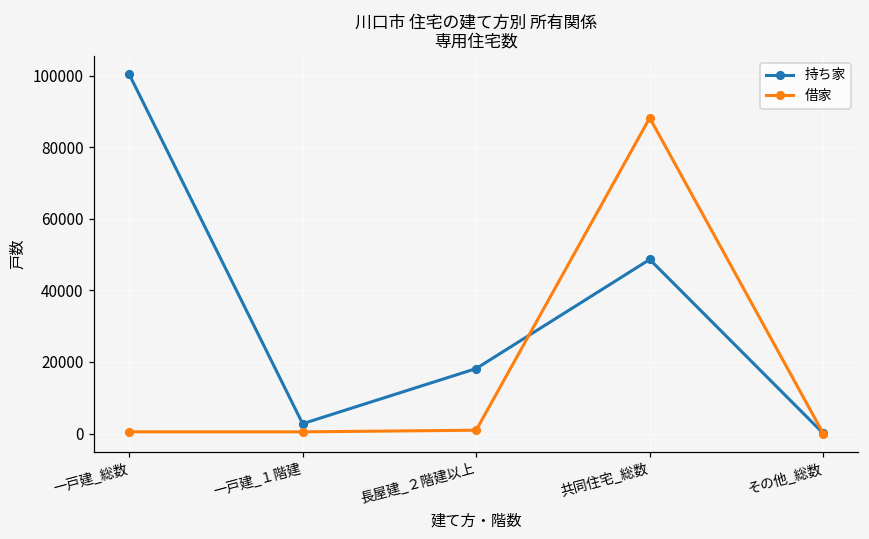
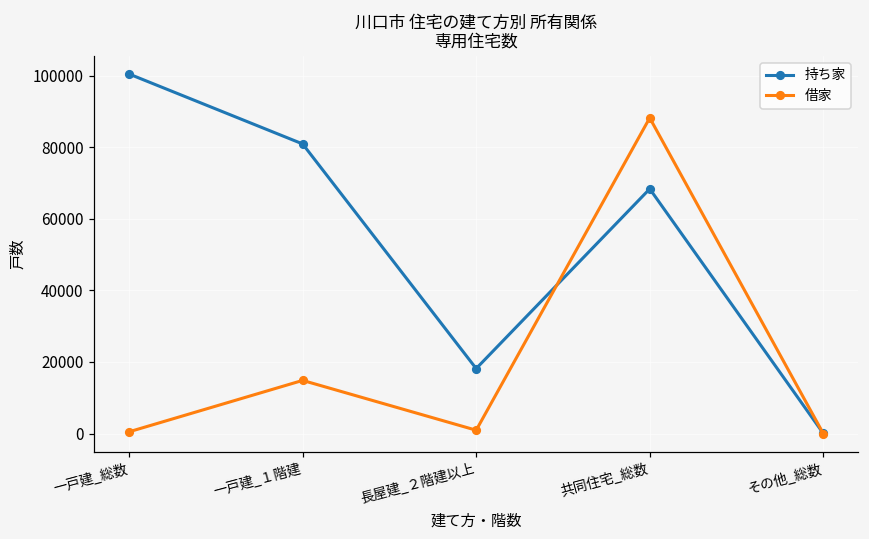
持ち家, 一戸建_１階建: 3000 -> 81000
借家, 一戸建_１階建: 0 -> 15000
持ち家, 共同住宅_総数: 49000 -> 68000
